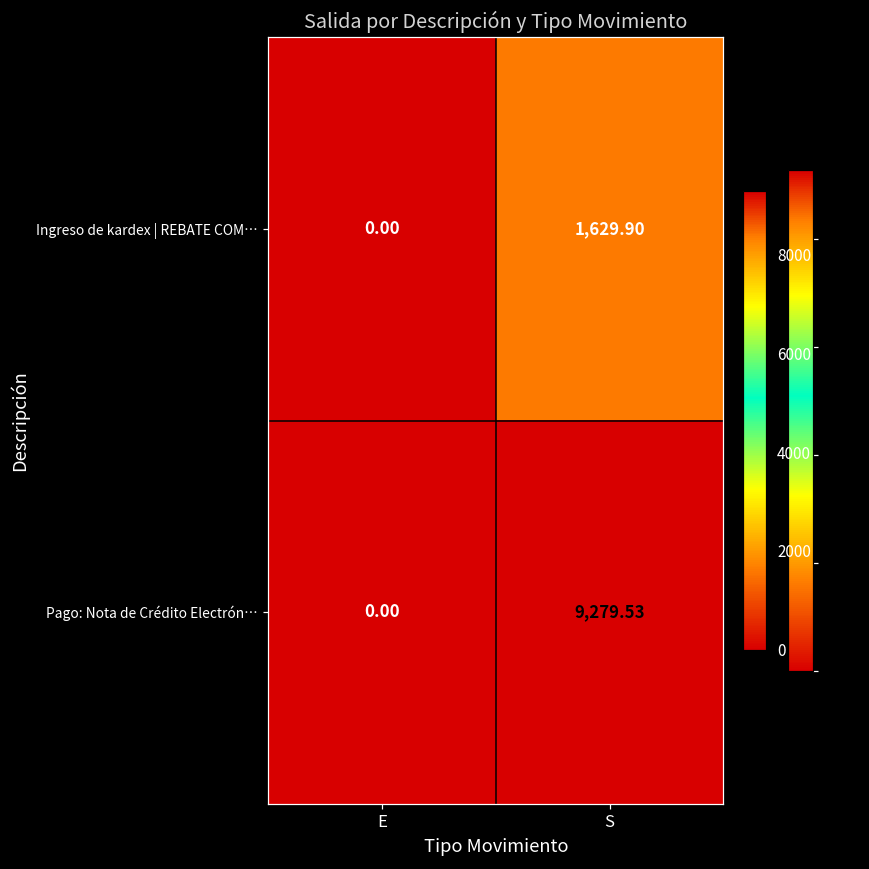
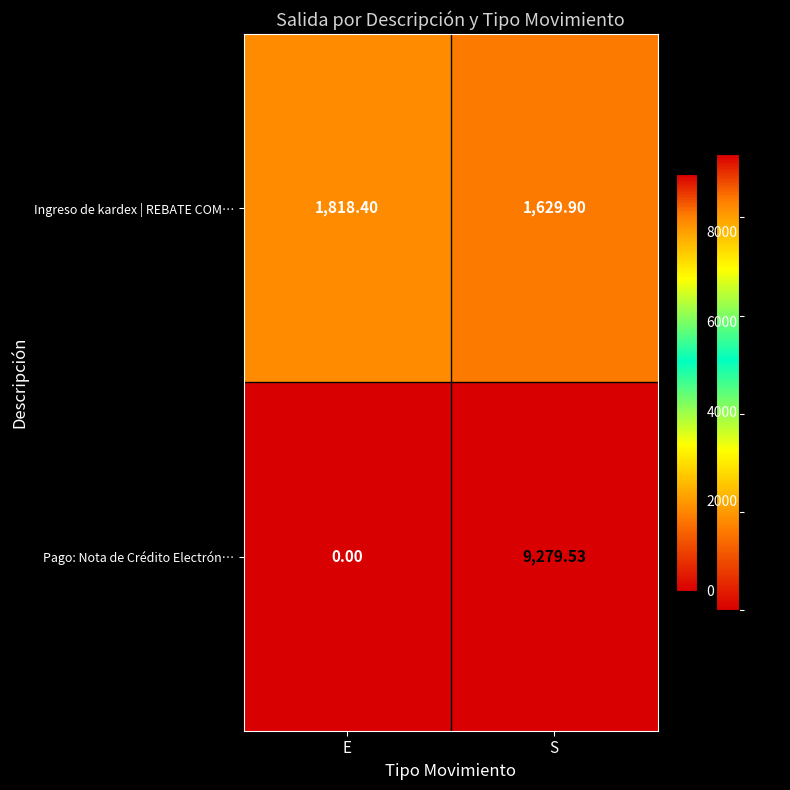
Ingreso de kardex | REBATE COM…, E: 0.00 -> 1,818.40
